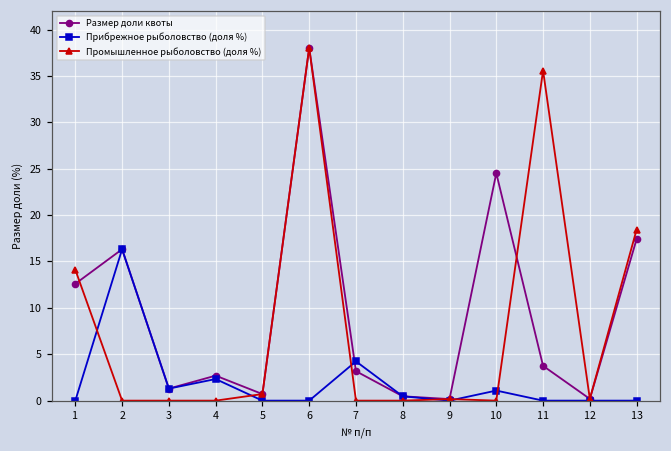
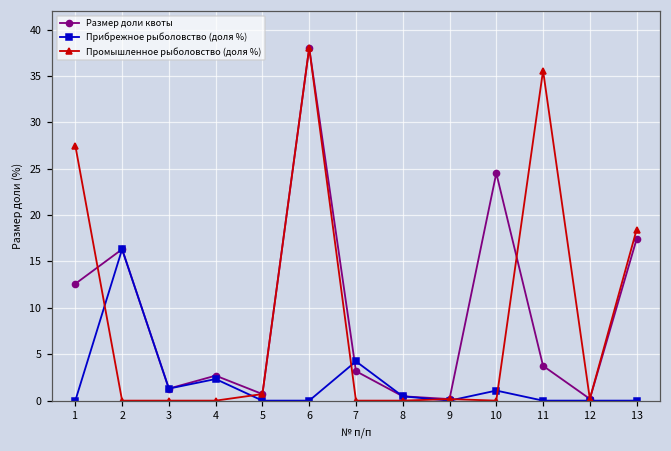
Промышленное рыболовство (доля %), 1: 14 -> 27
